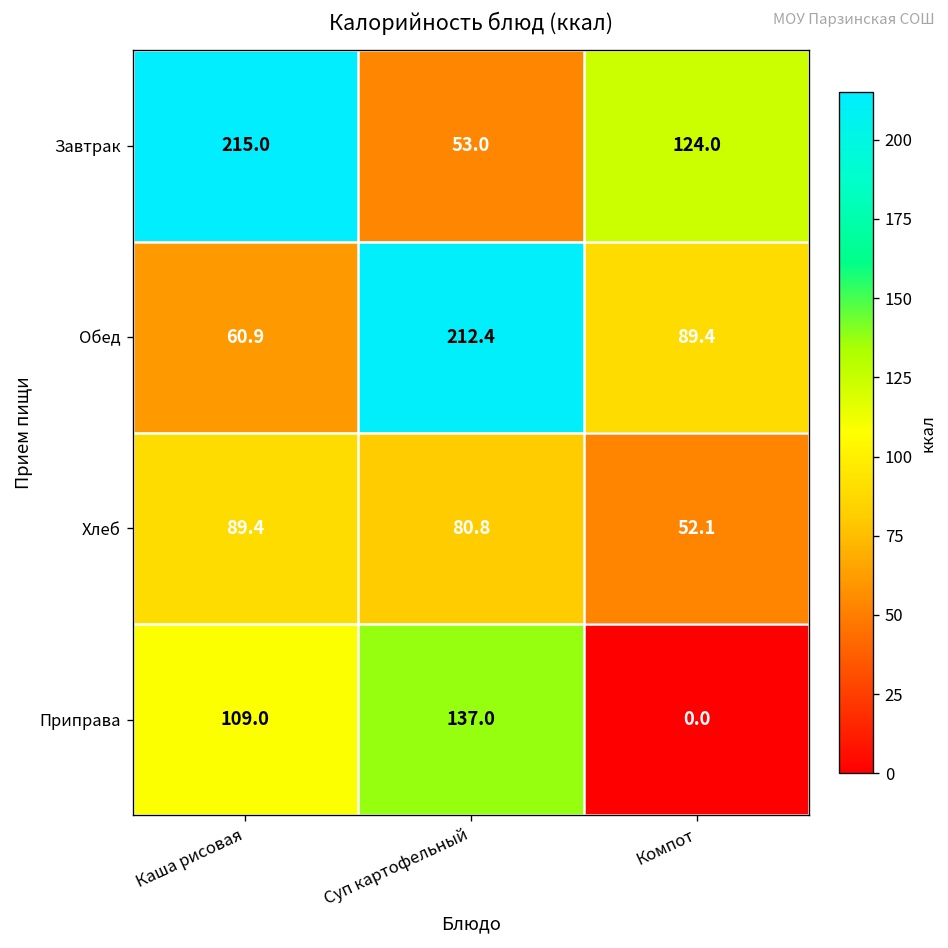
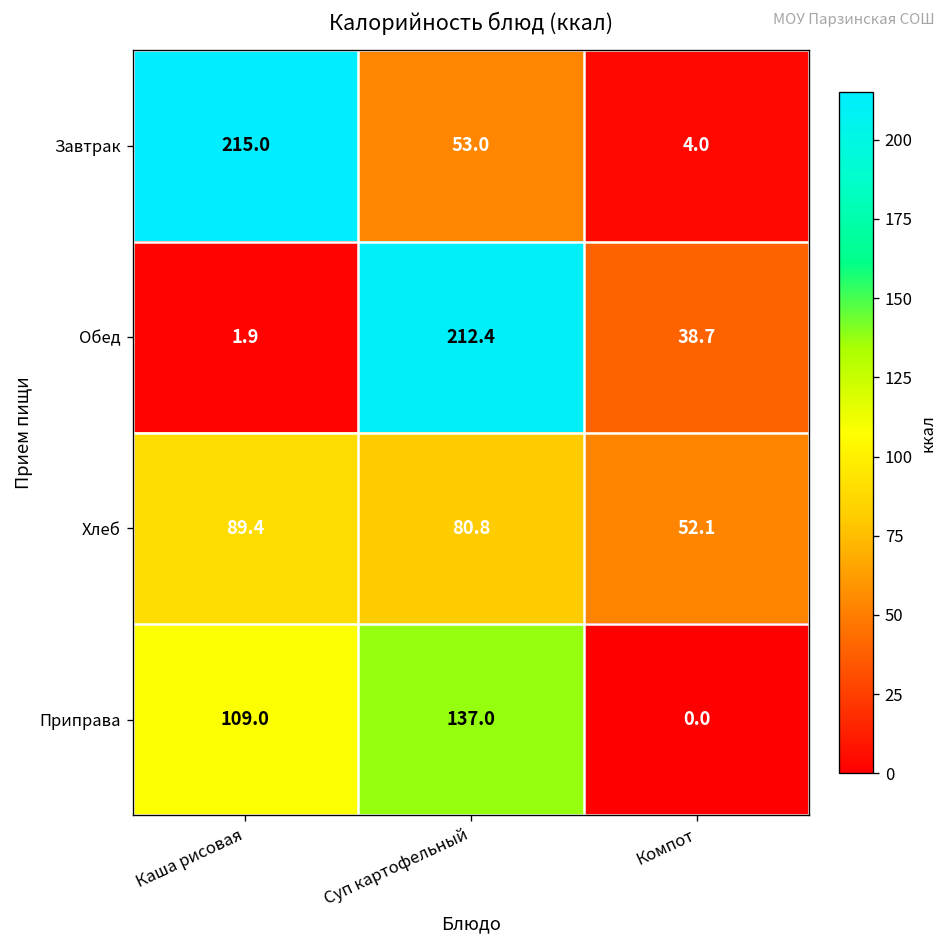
Завтрак, Компот: 124.0 -> 4.0
Обед, Каша рисовая: 60.9 -> 1.9
Обед, Компот: 89.4 -> 38.7
